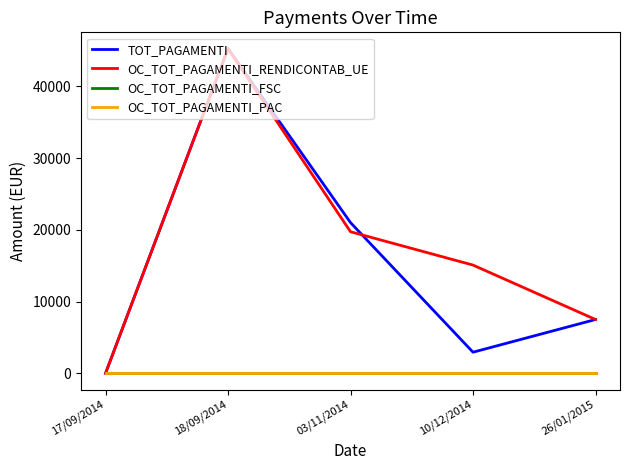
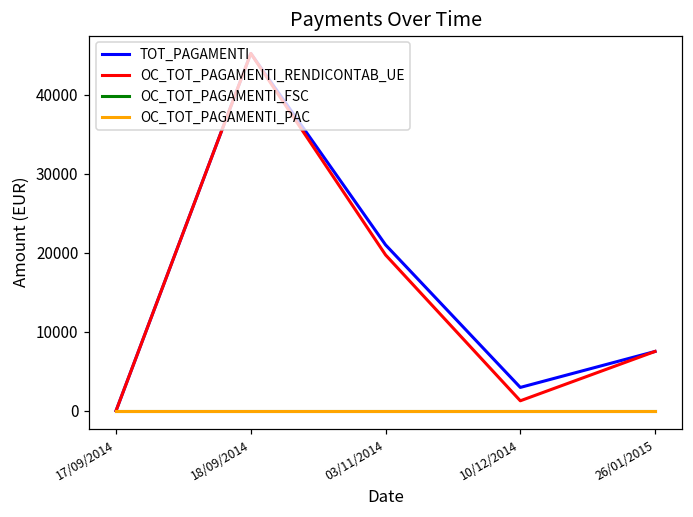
OC_TOT_PAGAMENTI_RENDICONTAB_UE, 10/12/2014: 15000 -> 1000
